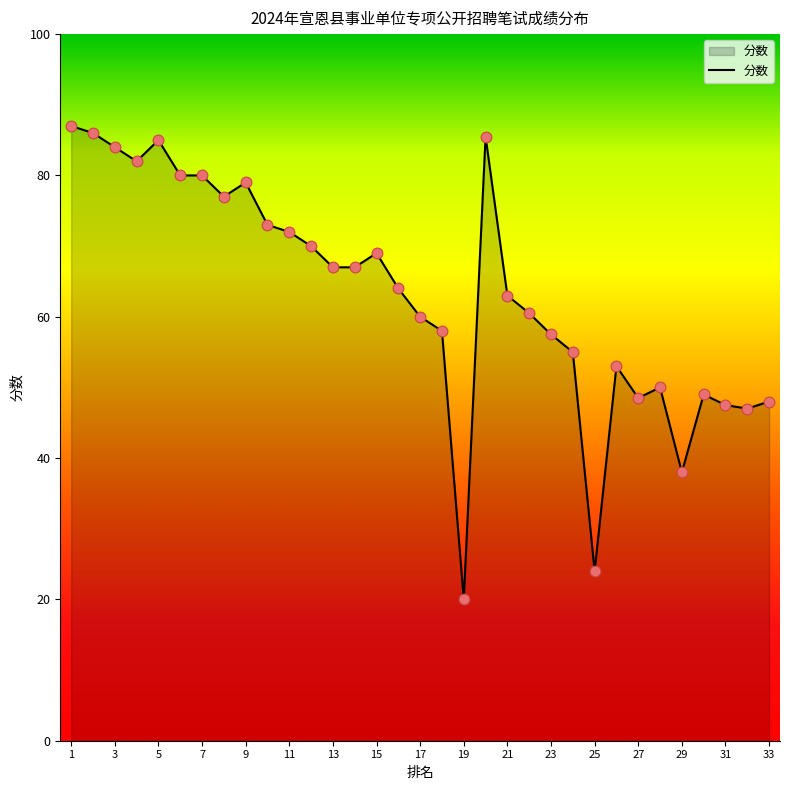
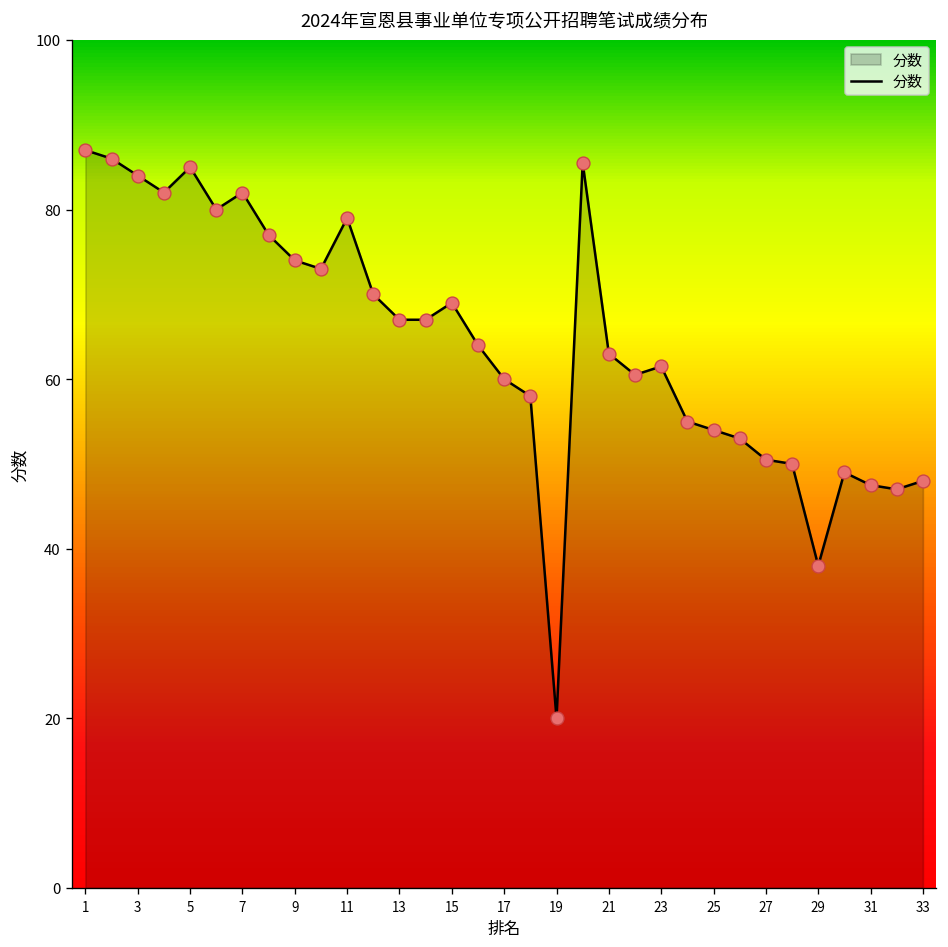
7: 80 -> 82
9: 79 -> 74
11: 72 -> 79
23: 58 -> 62
25: 24 -> 54
27: 49 -> 51
